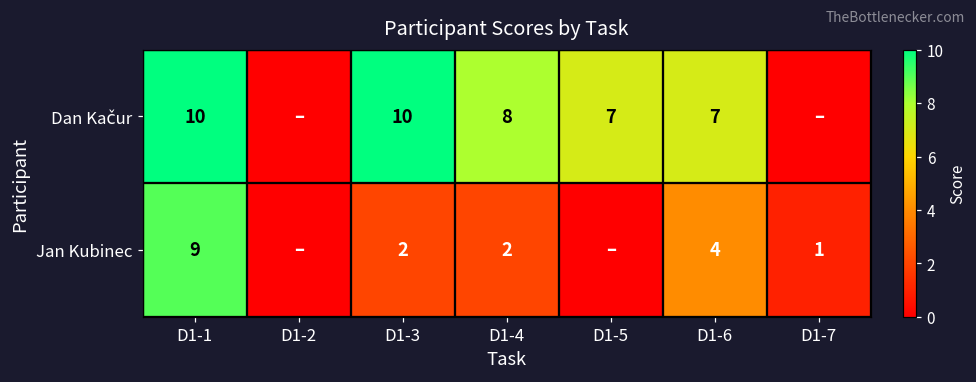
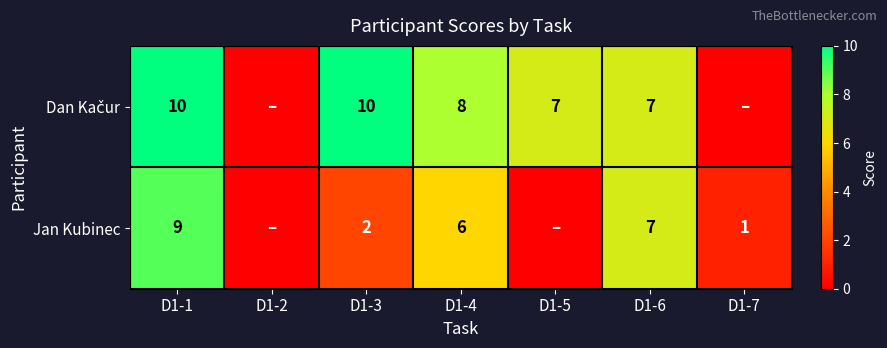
Jan Kubinec, D1-4: 2 -> 6
Jan Kubinec, D1-6: 4 -> 7
